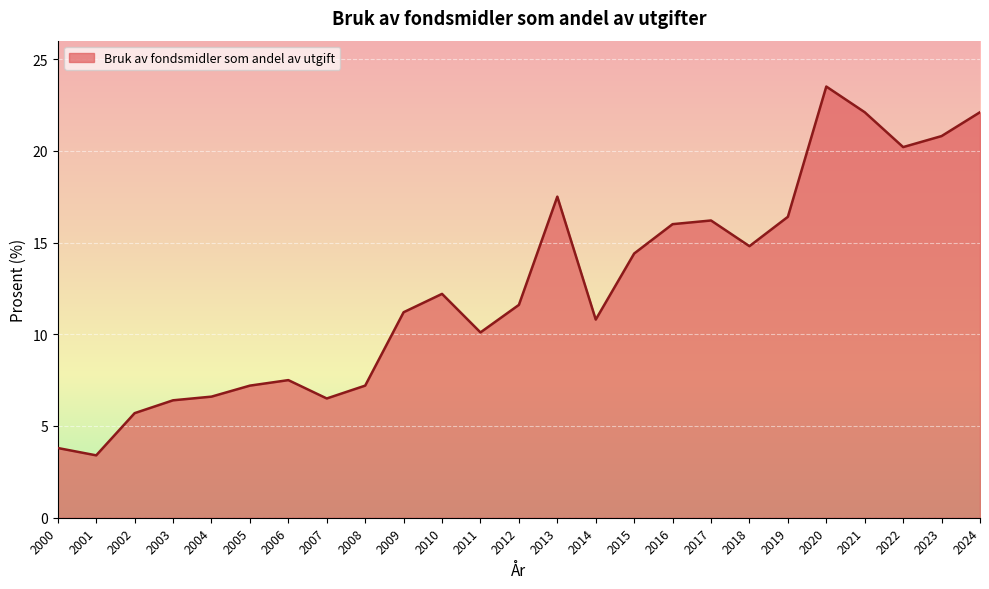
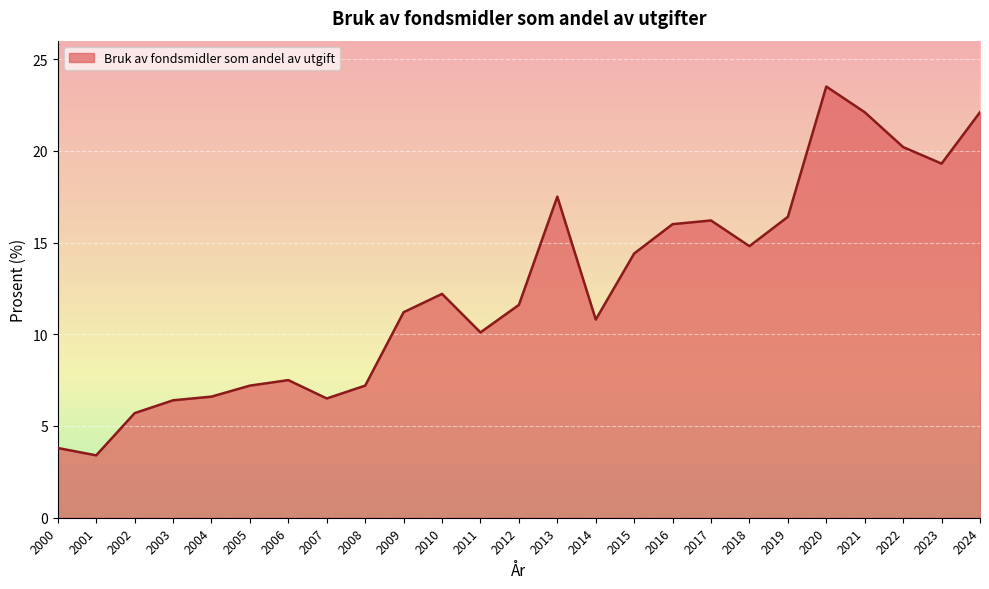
2023: 20.8 -> 19.3
